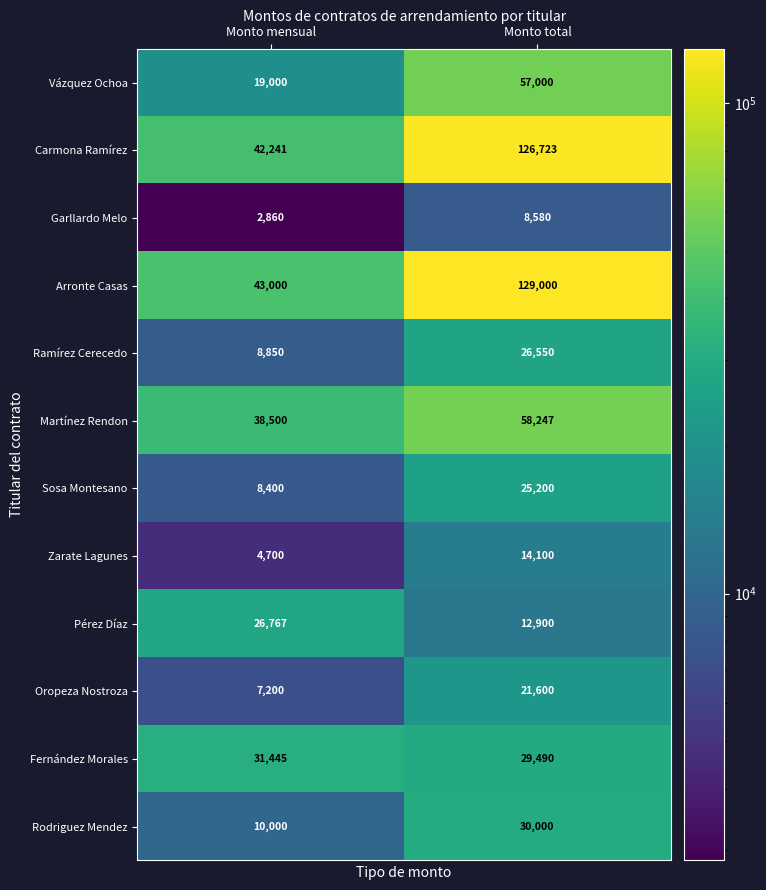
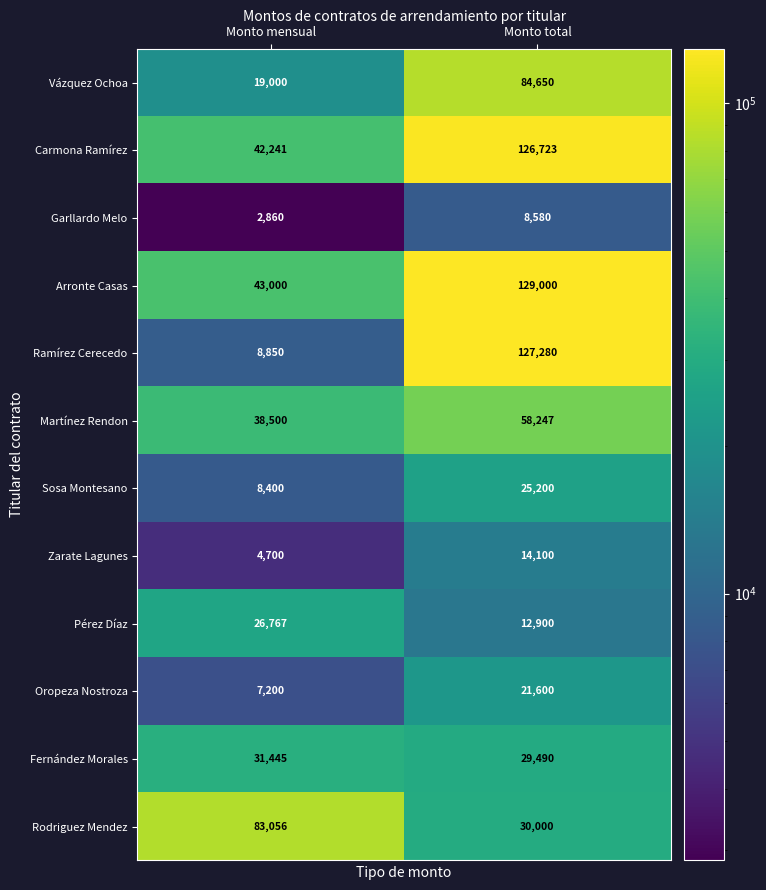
Vázquez Ochoa, Monto total: 57,000 -> 84,650
Ramírez Cerecedo, Monto total: 26,550 -> 127,280
Rodriguez Mendez, Monto mensual: 10,000 -> 83,056
